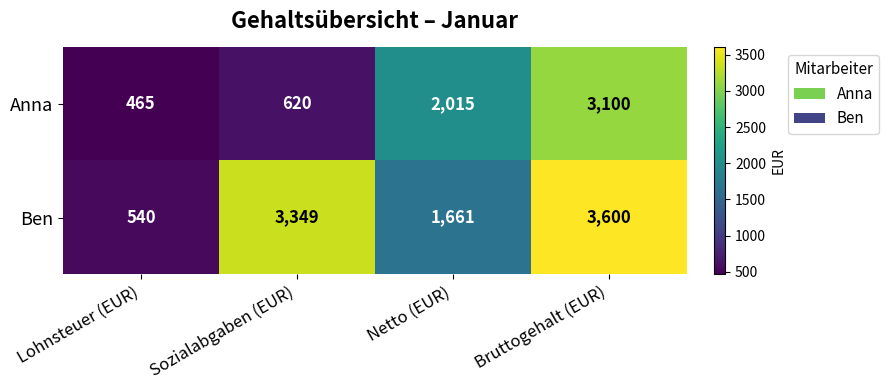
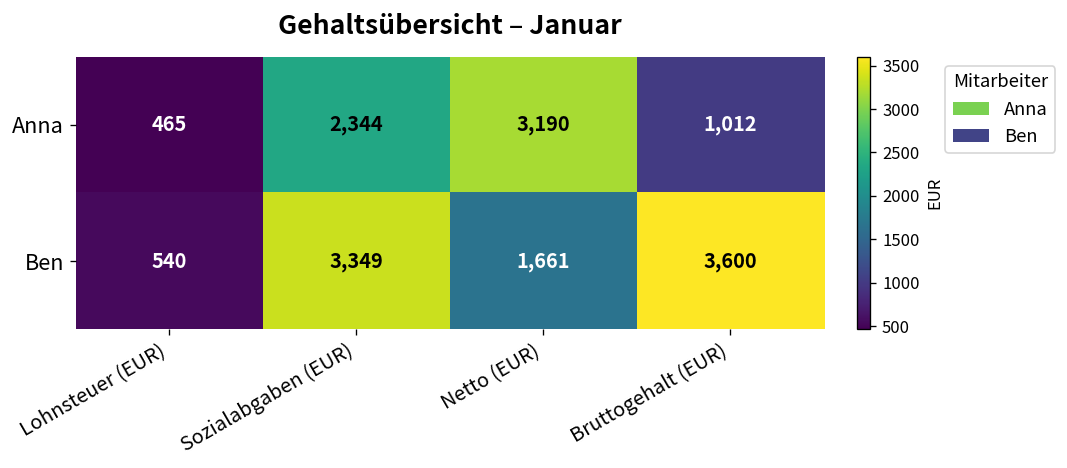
Anna, Sozialabgaben (EUR): 620 -> 2,344
Anna, Netto (EUR): 2,015 -> 3,190
Anna, Bruttogehalt (EUR): 3,100 -> 1,012
